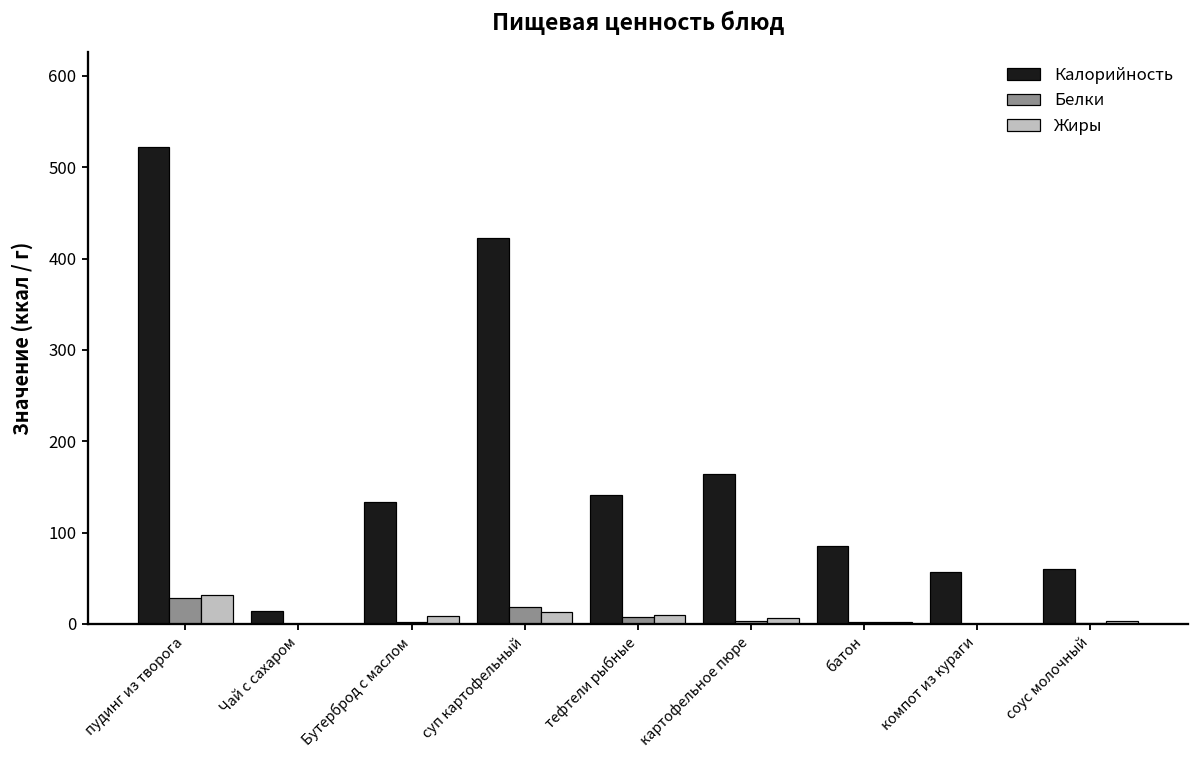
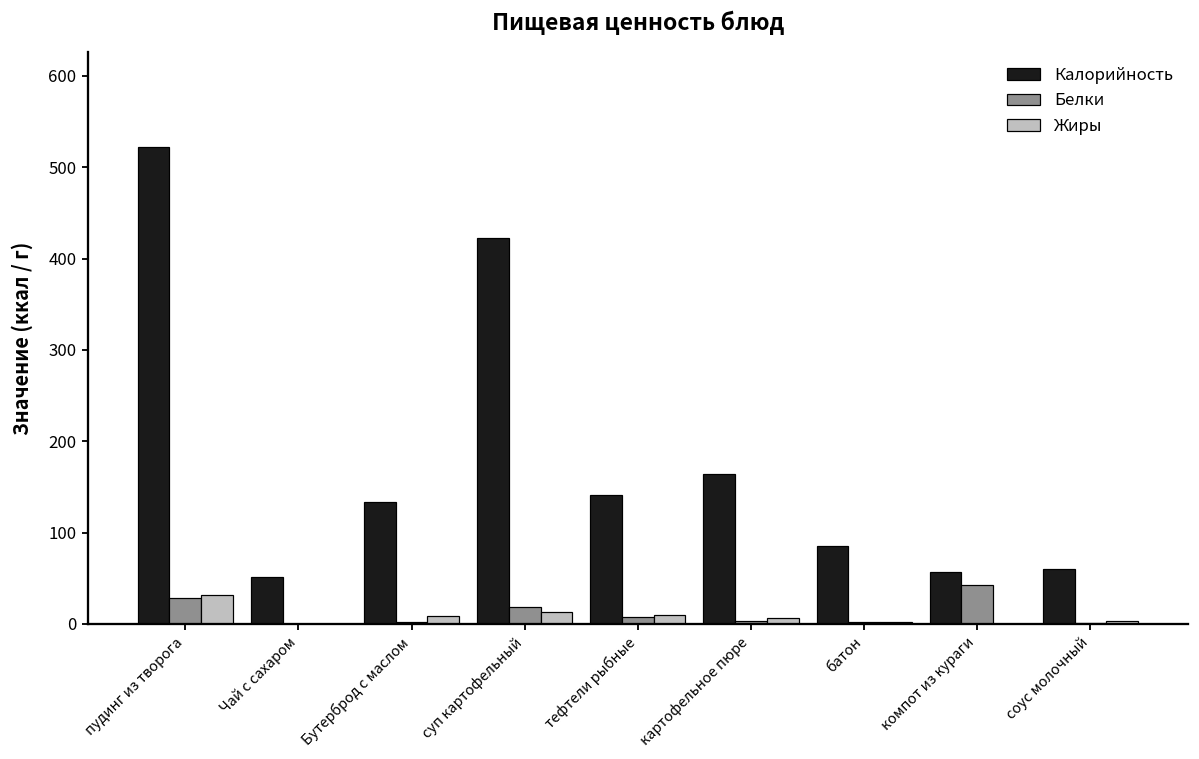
Калорийность, Чай с сахаром: 10 -> 50
Белки, компот из кураги: 0 -> 40
